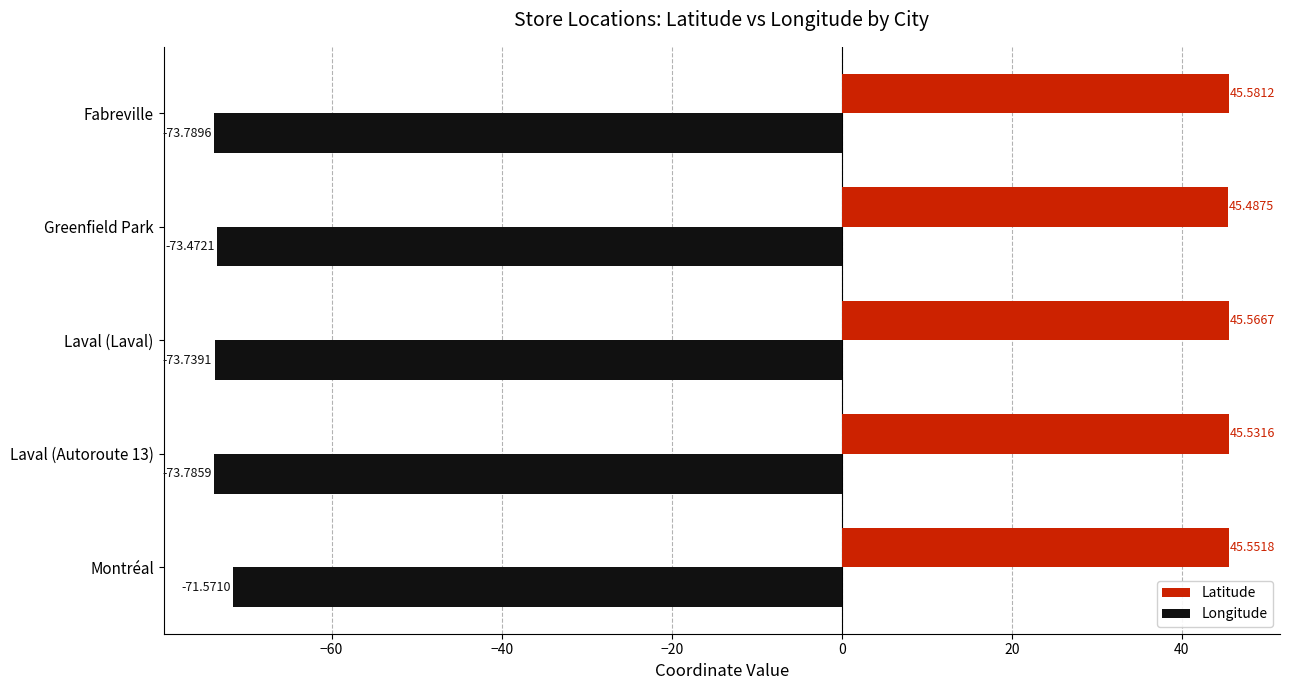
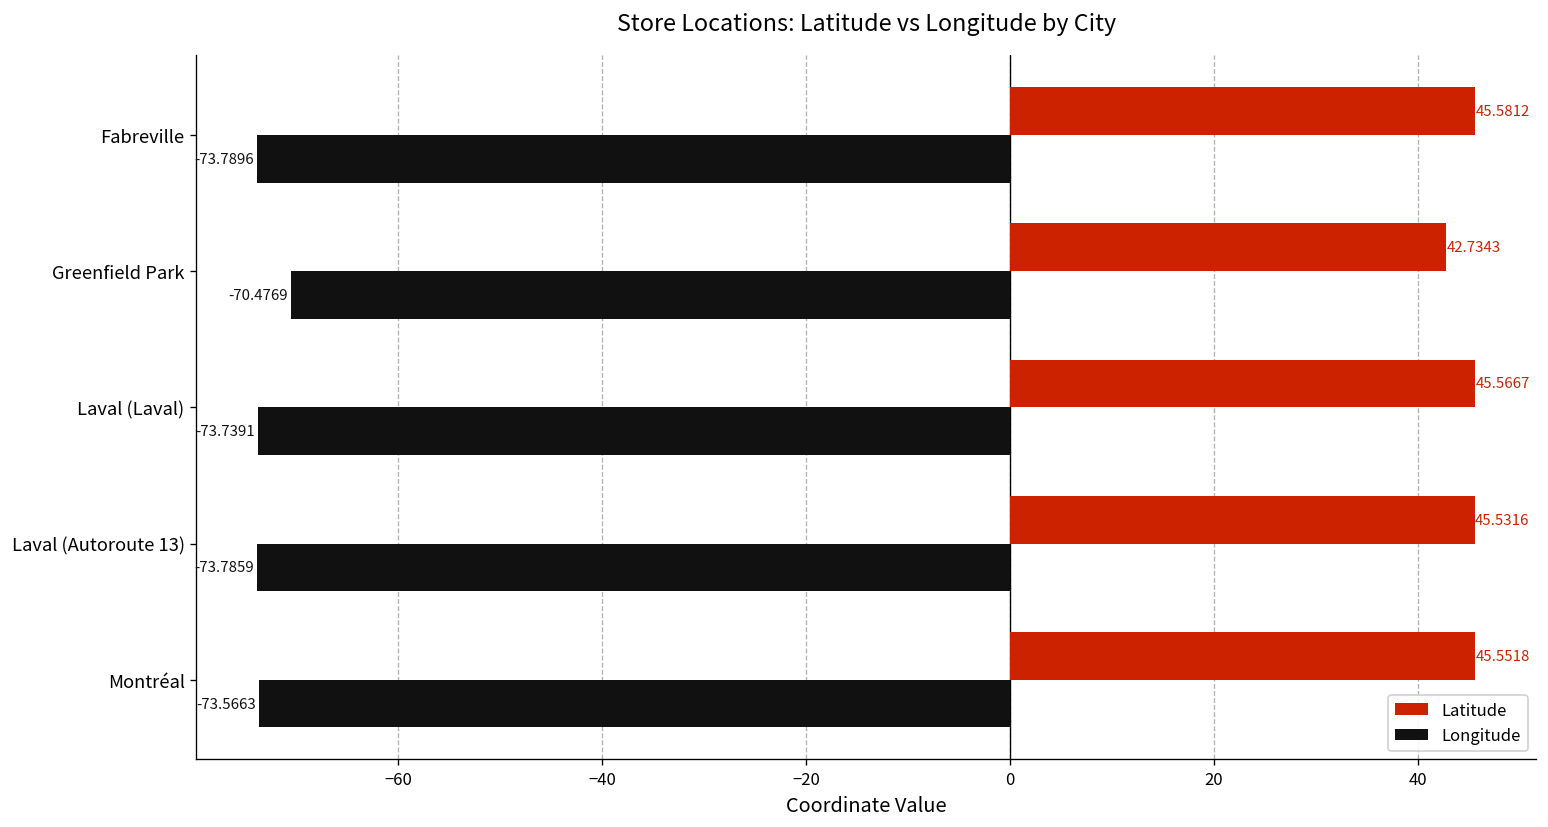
Latitude, Greenfield Park: 45.4875 -> 42.7343
Longitude, Greenfield Park: -73.4721 -> -70.4769
Longitude, Montréal: -71.5710 -> -73.5663
